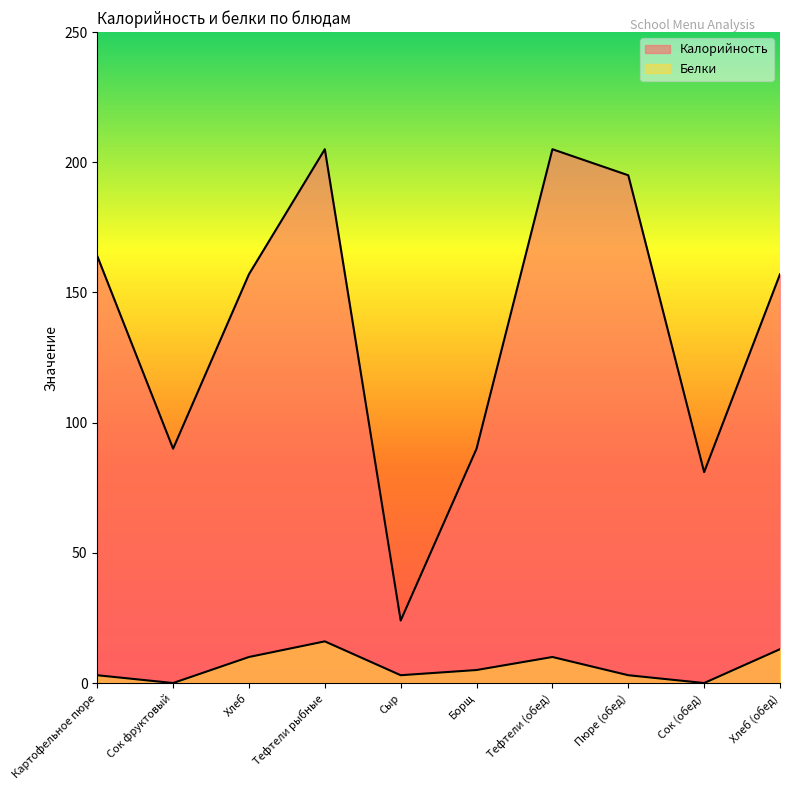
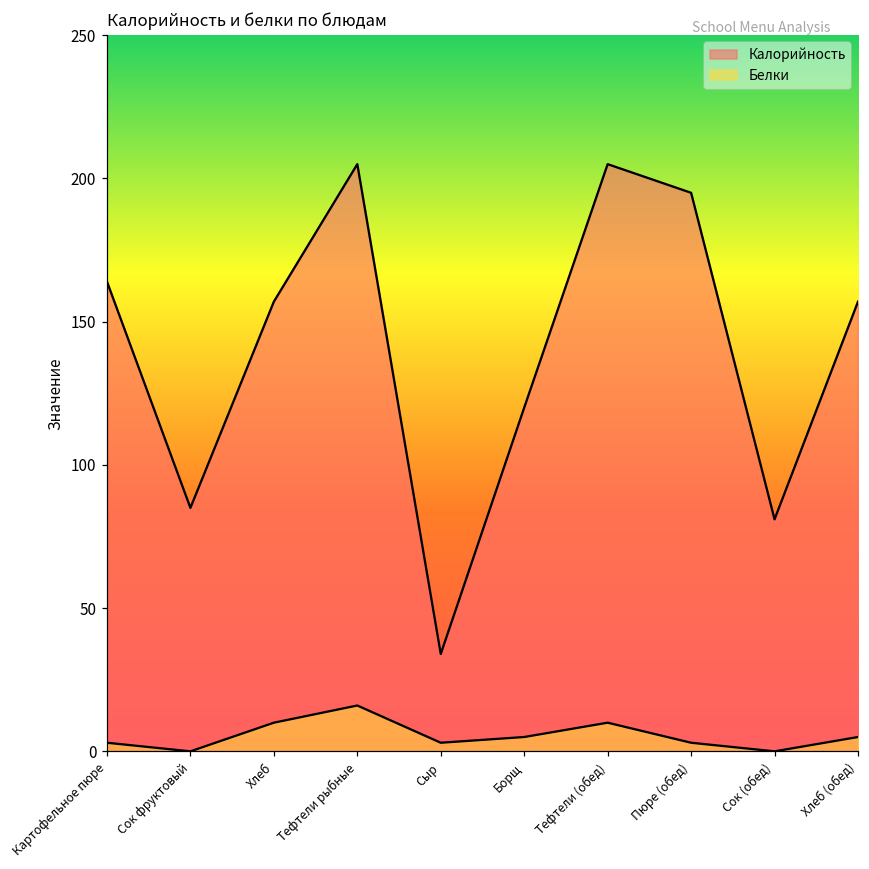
Калорийность, Сок фруктовый: 90 -> 85
Калорийность, Сыр: 24 -> 34
Калорийность, Борщ: 90 -> 120
Белки, Хлеб (обед): 13 -> 5
